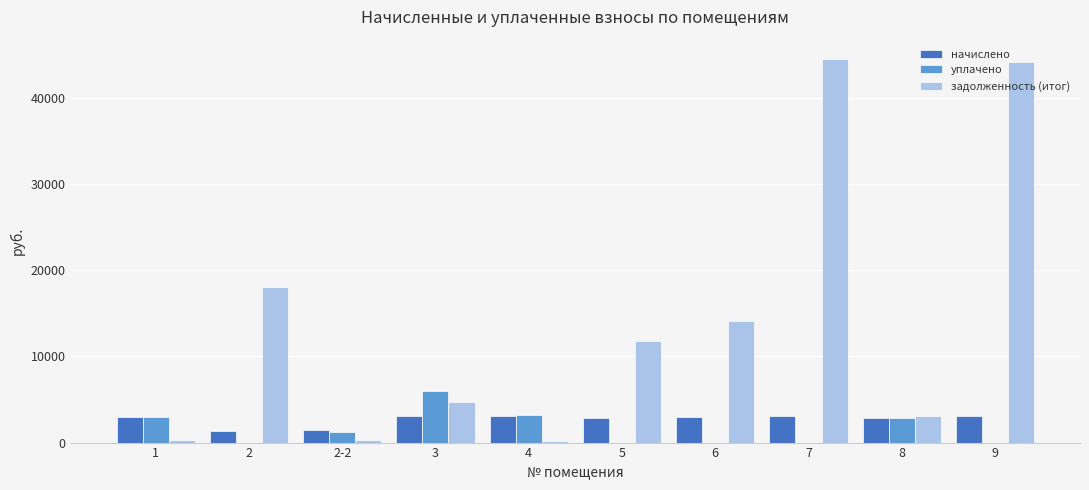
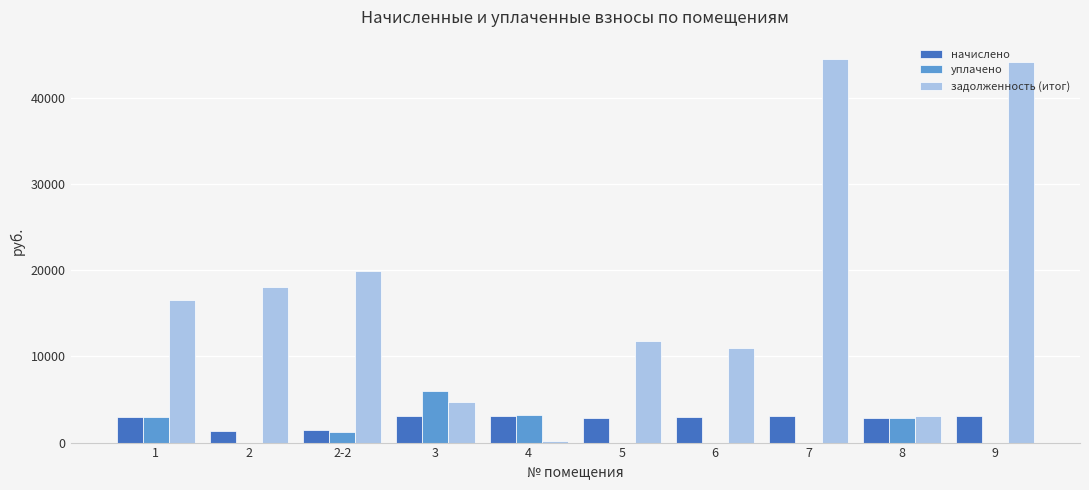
задолженность (итог), 1: 0 -> 17000
задолженность (итог), 2-2: 0 -> 20000
задолженность (итог), 6: 14000 -> 11000
